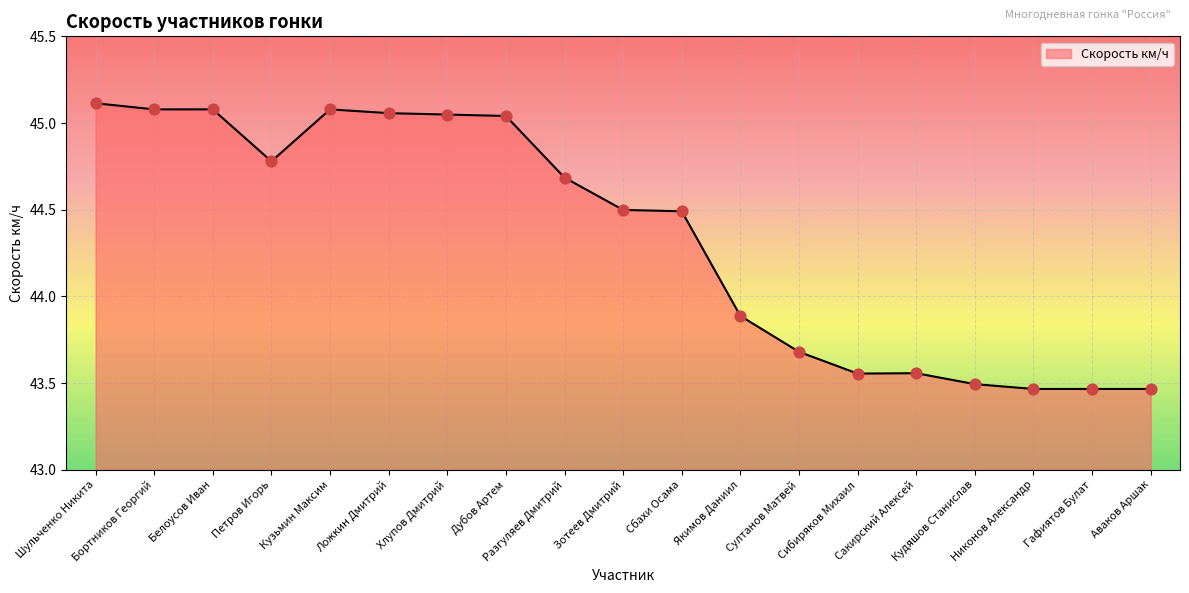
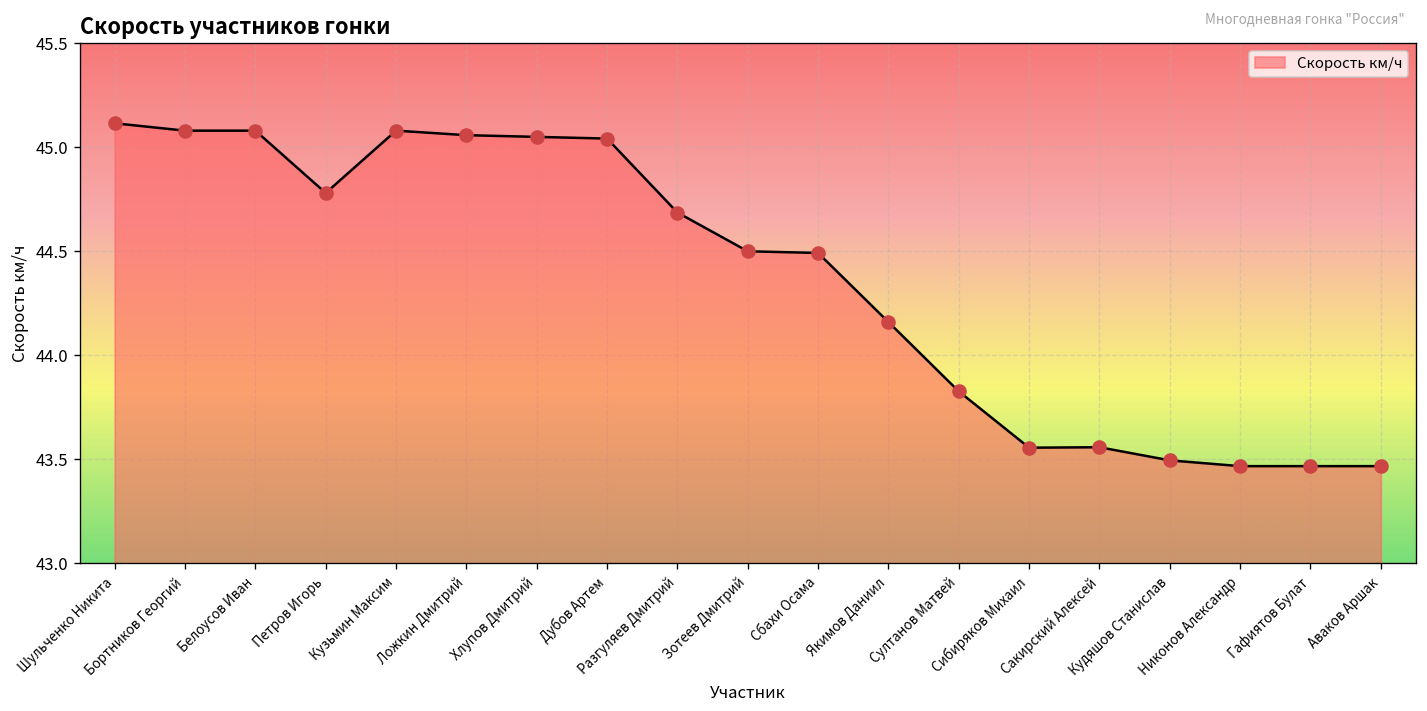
Якимов Даниил: 43.89 -> 44.16
Султанов Матвей: 43.68 -> 43.83
